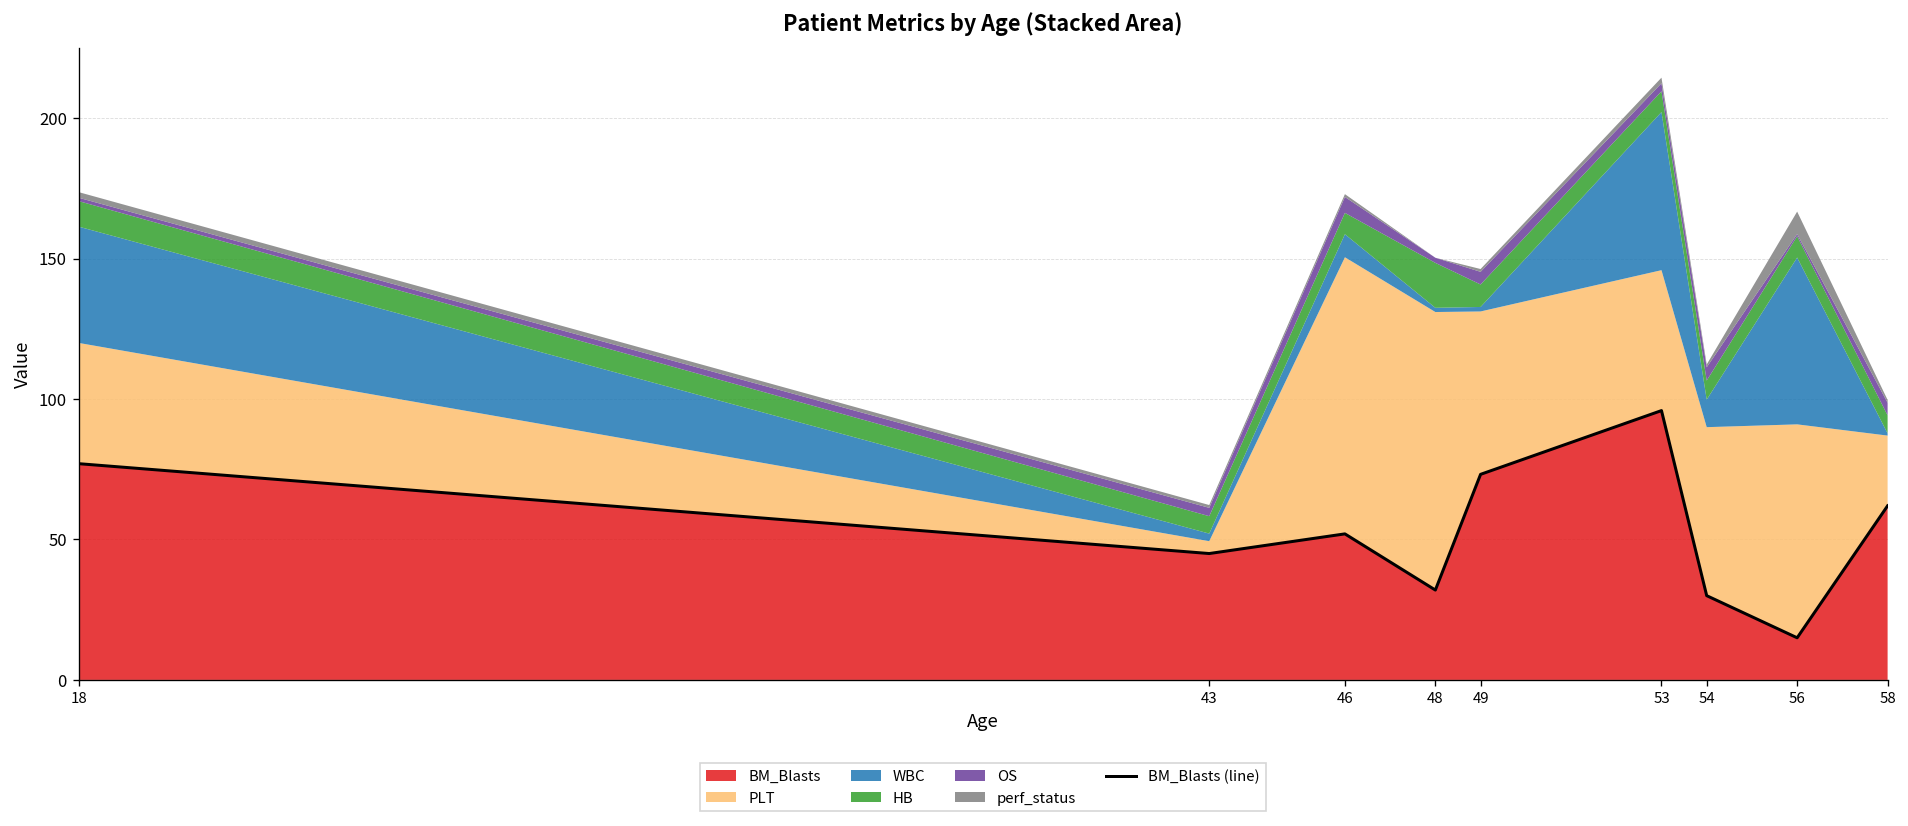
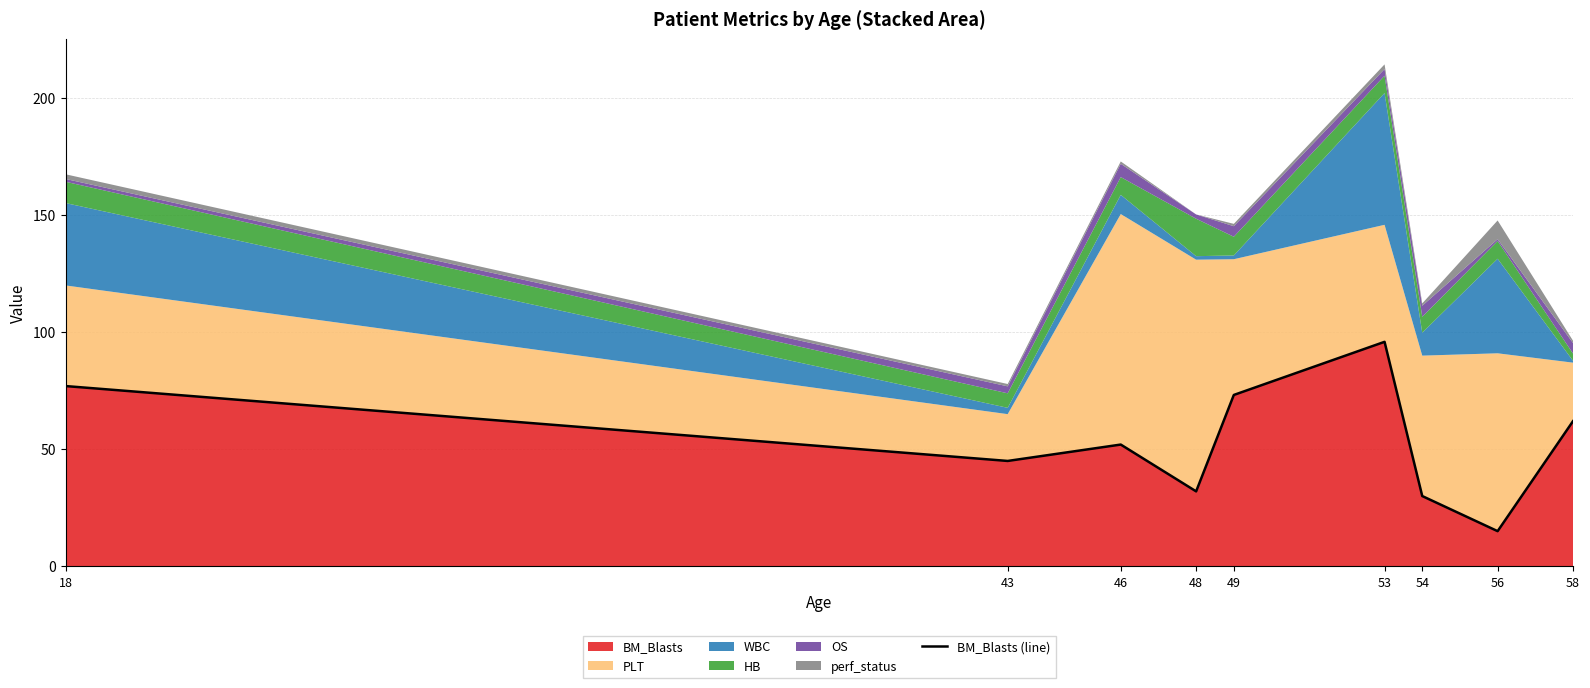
WBC, 18: 41 -> 35
PLT, 43: 4 -> 20
WBC, 56: 59 -> 40
HB, 58: 6 -> 3
